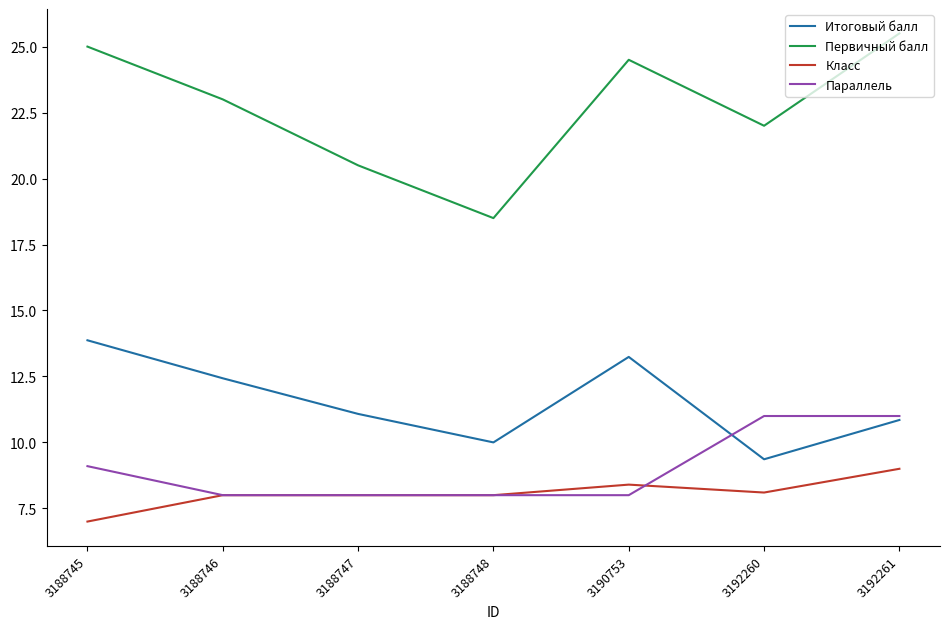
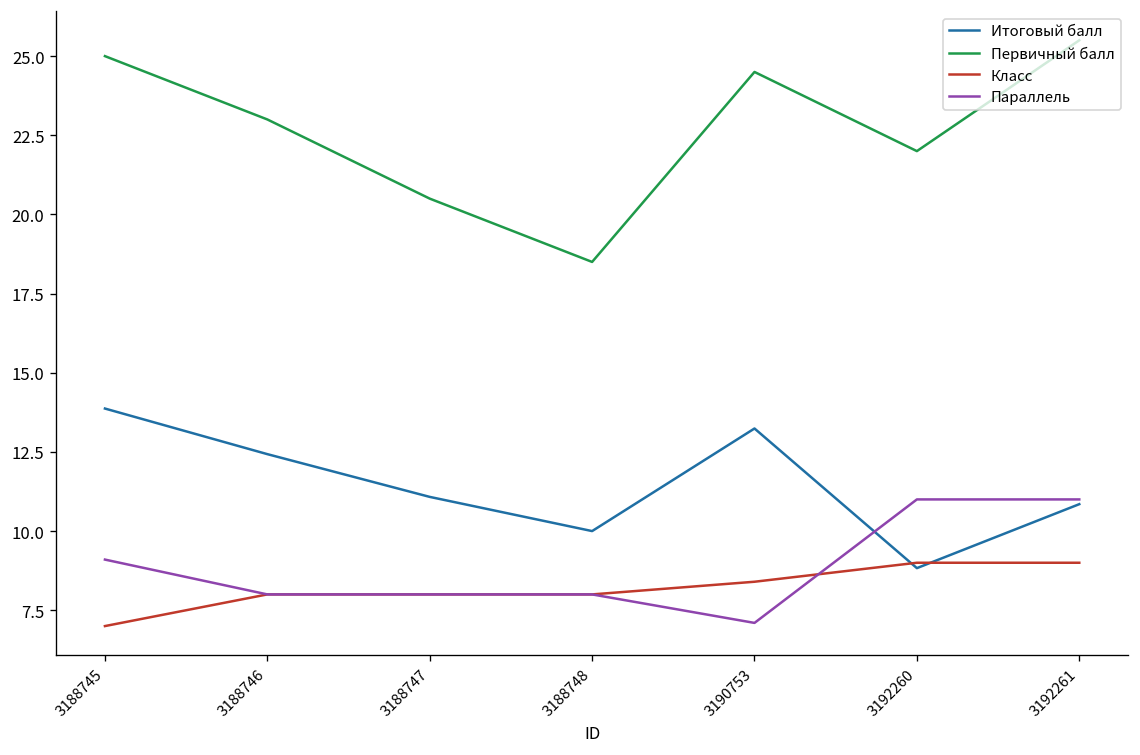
Параллель, 3190753: 8.0 -> 7.1
Итоговый балл, 3192260: 9.4 -> 8.8
Класс, 3192260: 8.1 -> 9.0
